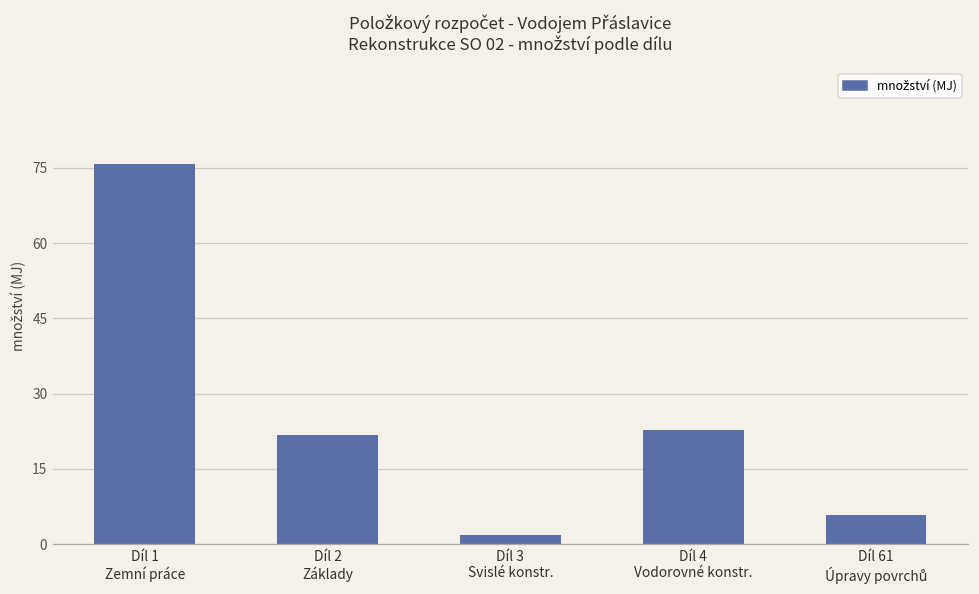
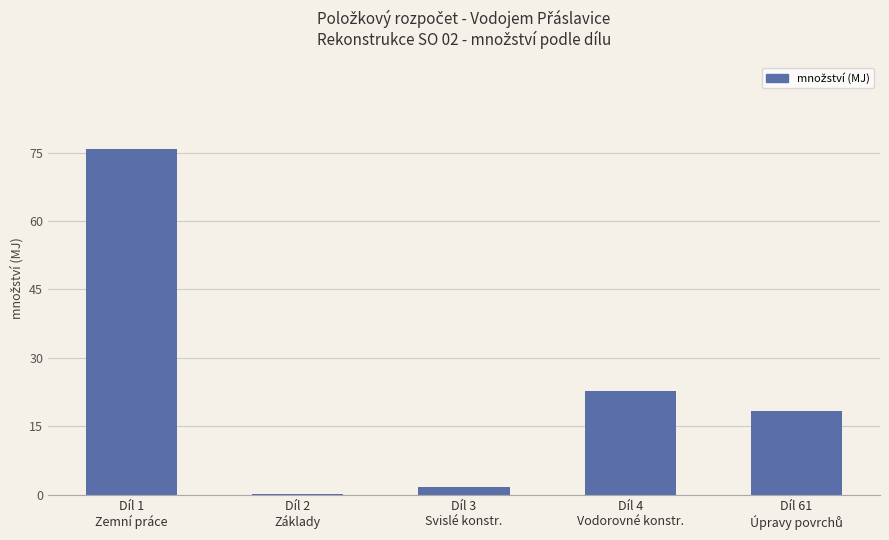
Díl 2 Základy: 22 -> 0
Díl 61 Úpravy povrchů: 6 -> 18
